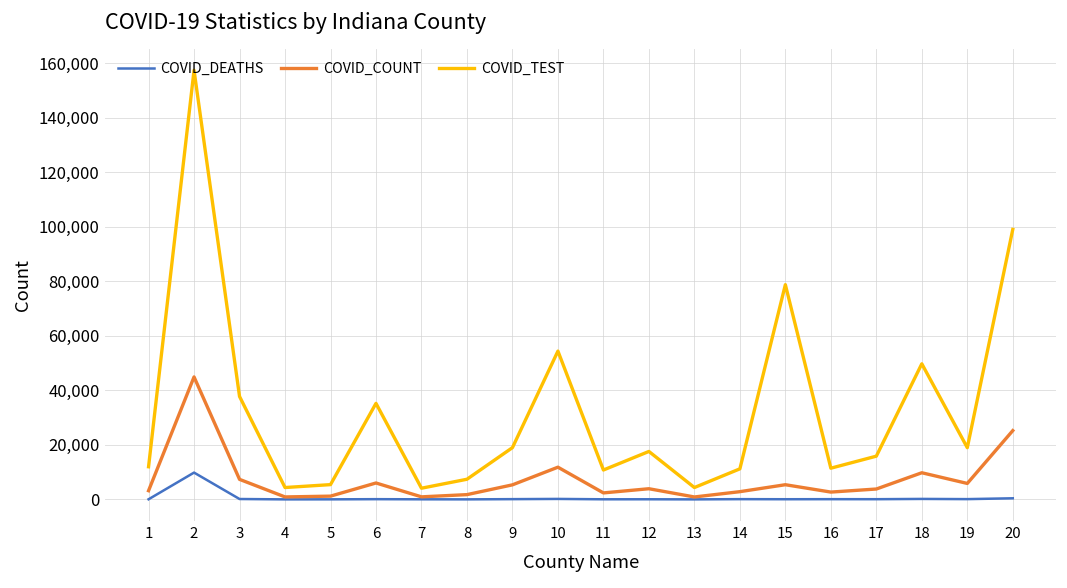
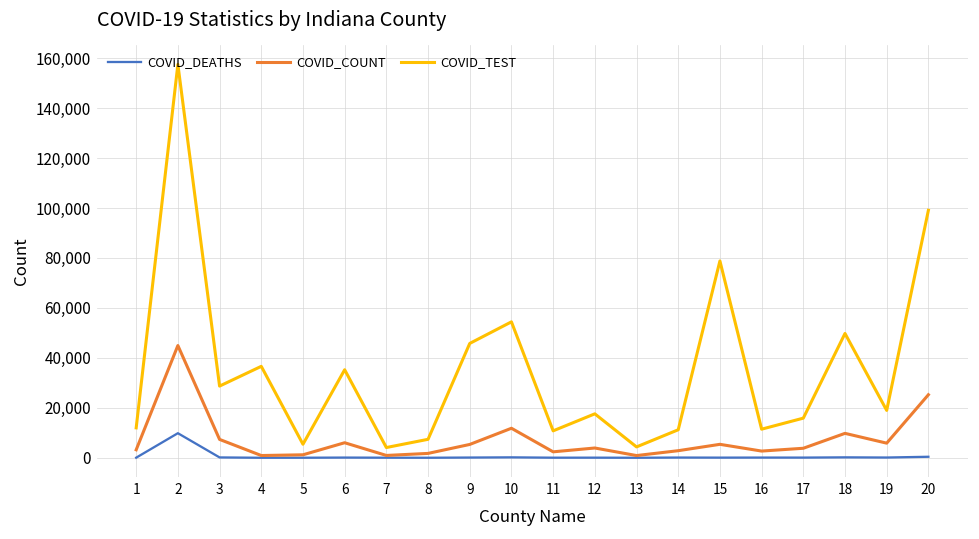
COVID_TEST, 3: 38,000 -> 29,000
COVID_TEST, 4: 4,000 -> 37,000
COVID_TEST, 9: 19,000 -> 46,000
